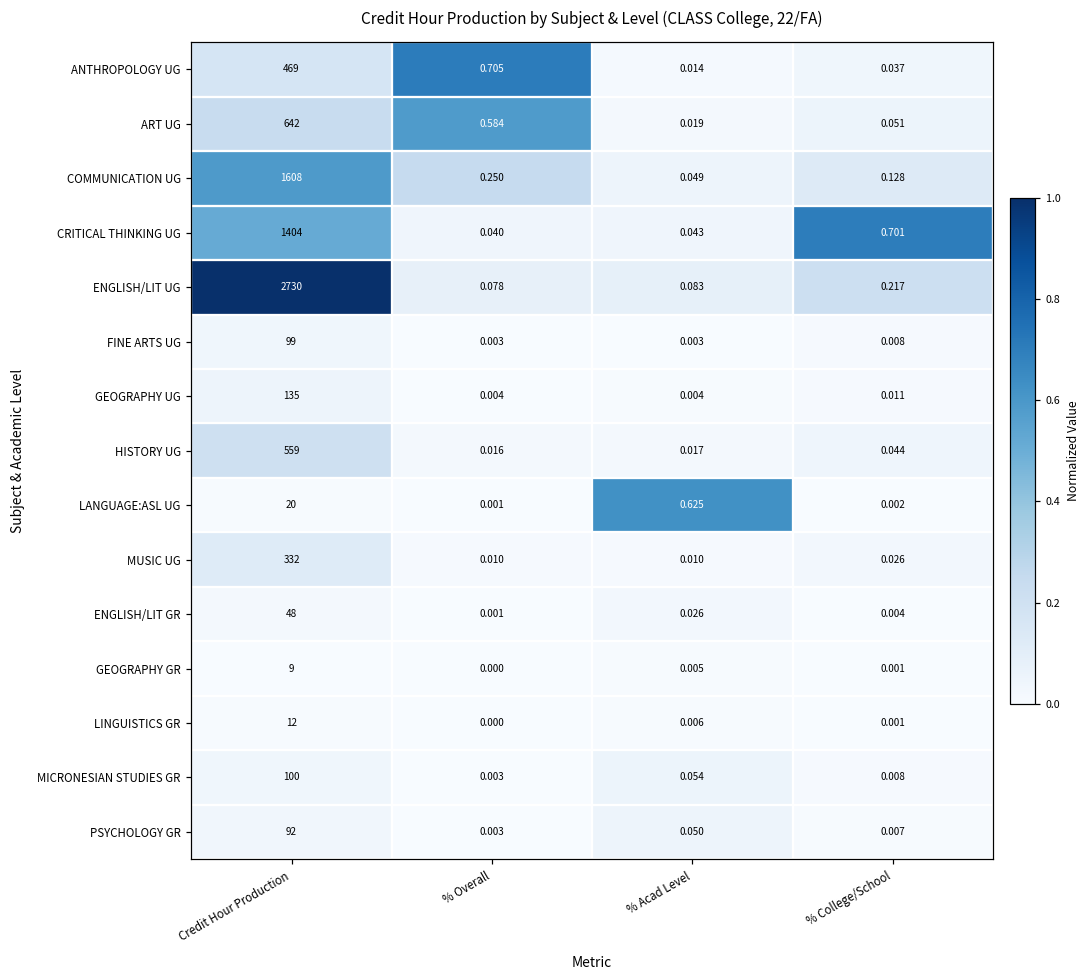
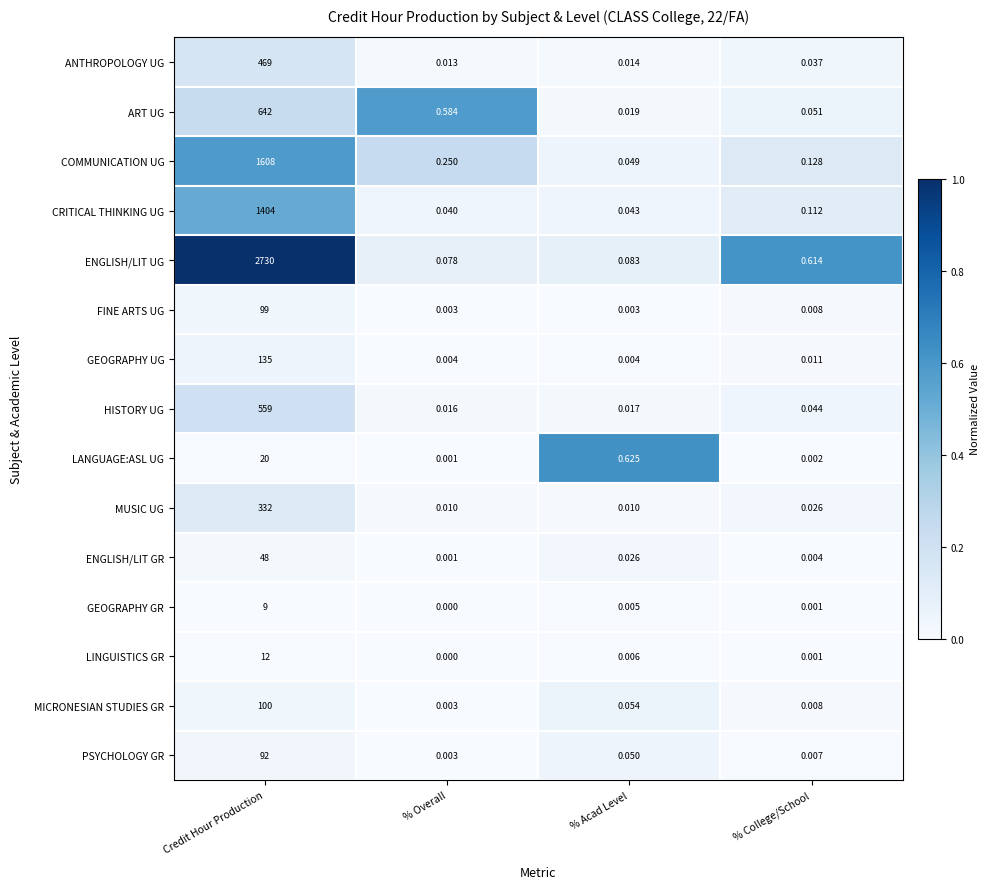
ANTHROPOLOGY UG, % Overall: 0.705 -> 0.013
CRITICAL THINKING UG, % College/School: 0.701 -> 0.112
ENGLISH/LIT UG, % College/School: 0.217 -> 0.614
